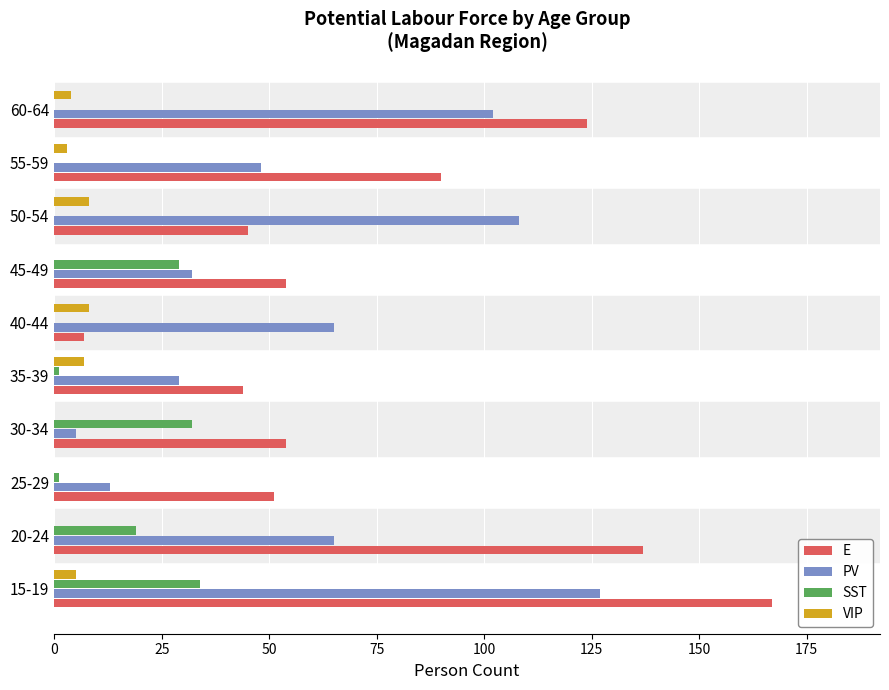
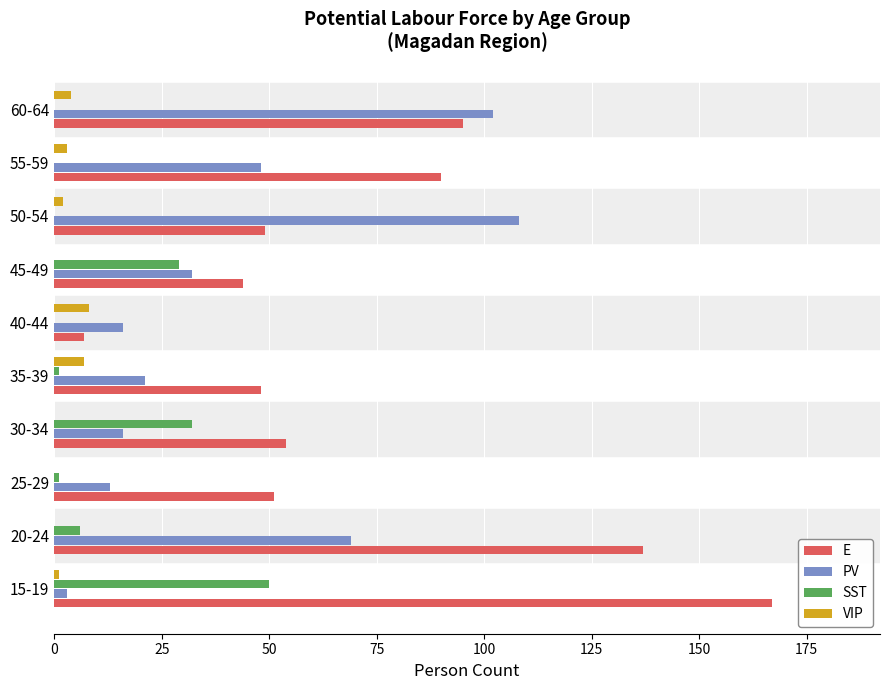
E, 60-64: 124 -> 95
VIP, 50-54: 8 -> 2
E, 50-54: 45 -> 49
E, 45-49: 54 -> 44
PV, 40-44: 65 -> 16
PV, 35-39: 29 -> 21
E, 35-39: 44 -> 48
PV, 30-34: 5 -> 16
SST, 20-24: 19 -> 6
PV, 20-24: 65 -> 69
VIP, 15-19: 5 -> 1
SST, 15-19: 34 -> 50
PV, 15-19: 127 -> 3
